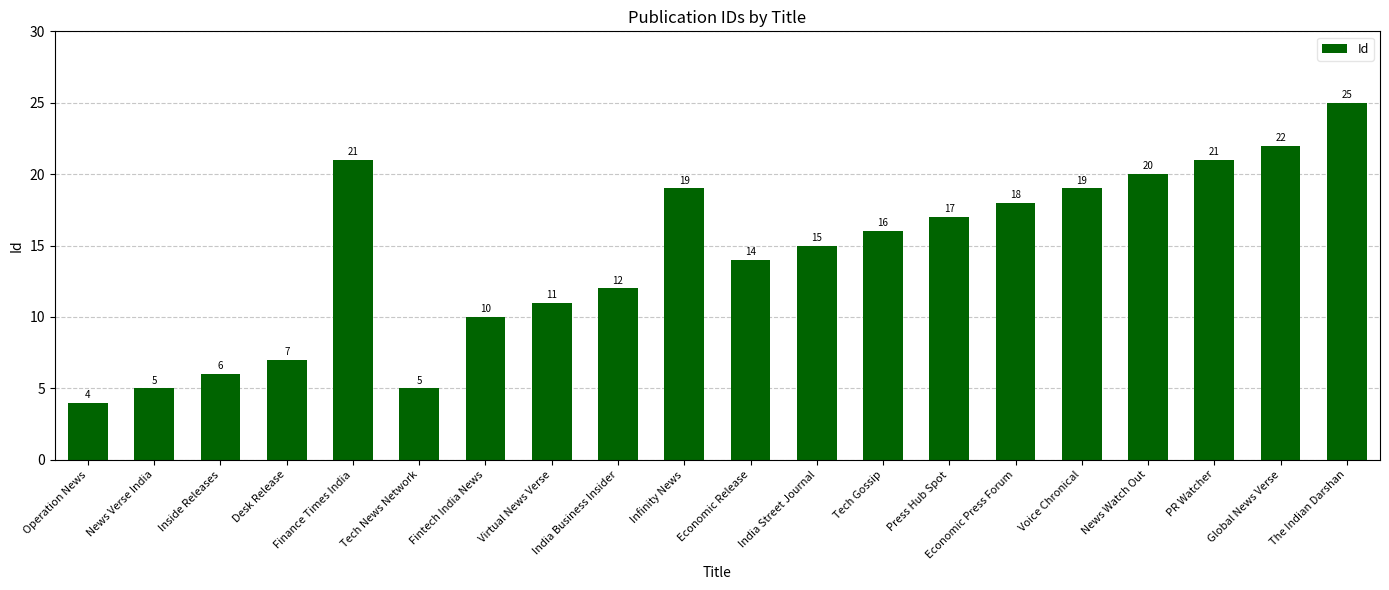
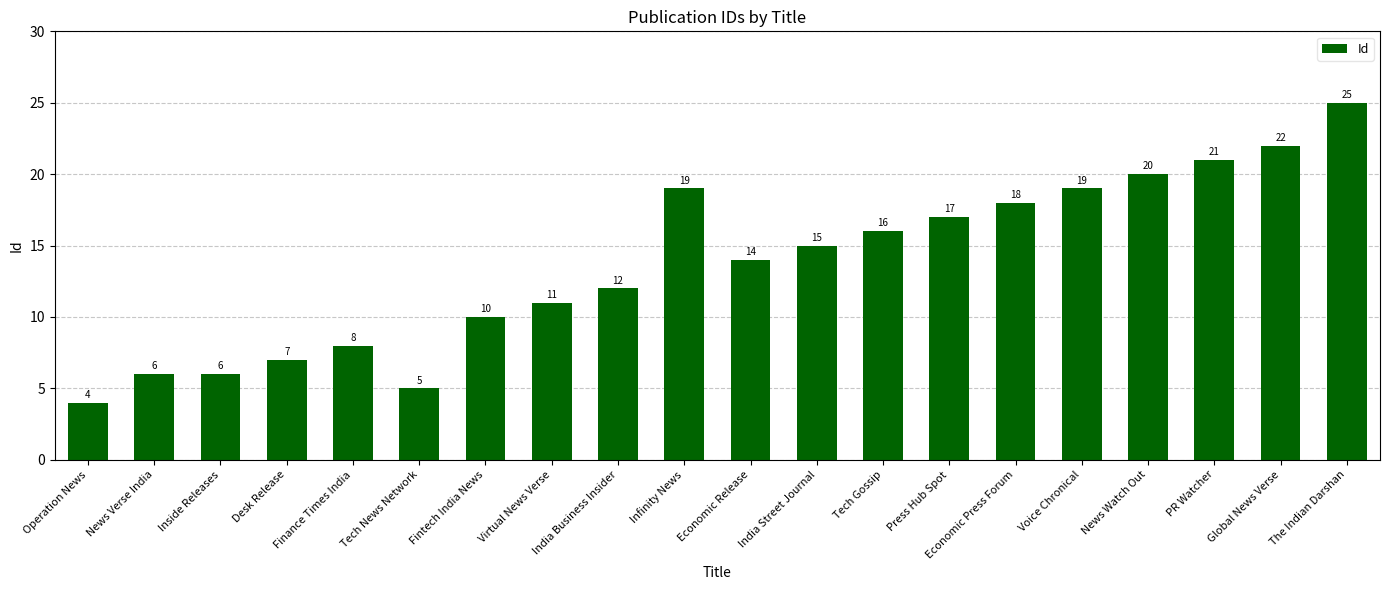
News Verse India: 5 -> 6
Finance Times India: 21 -> 8
